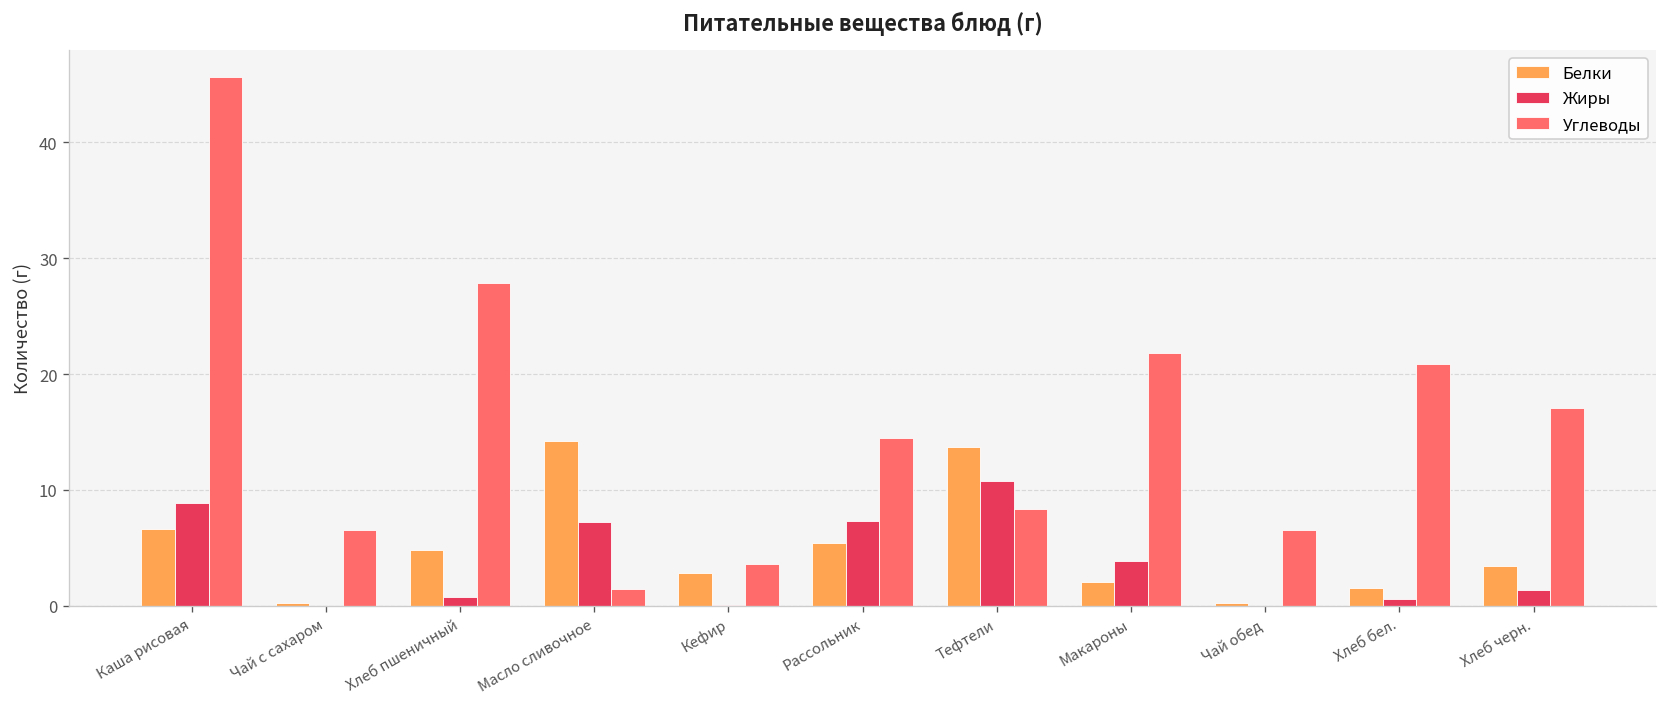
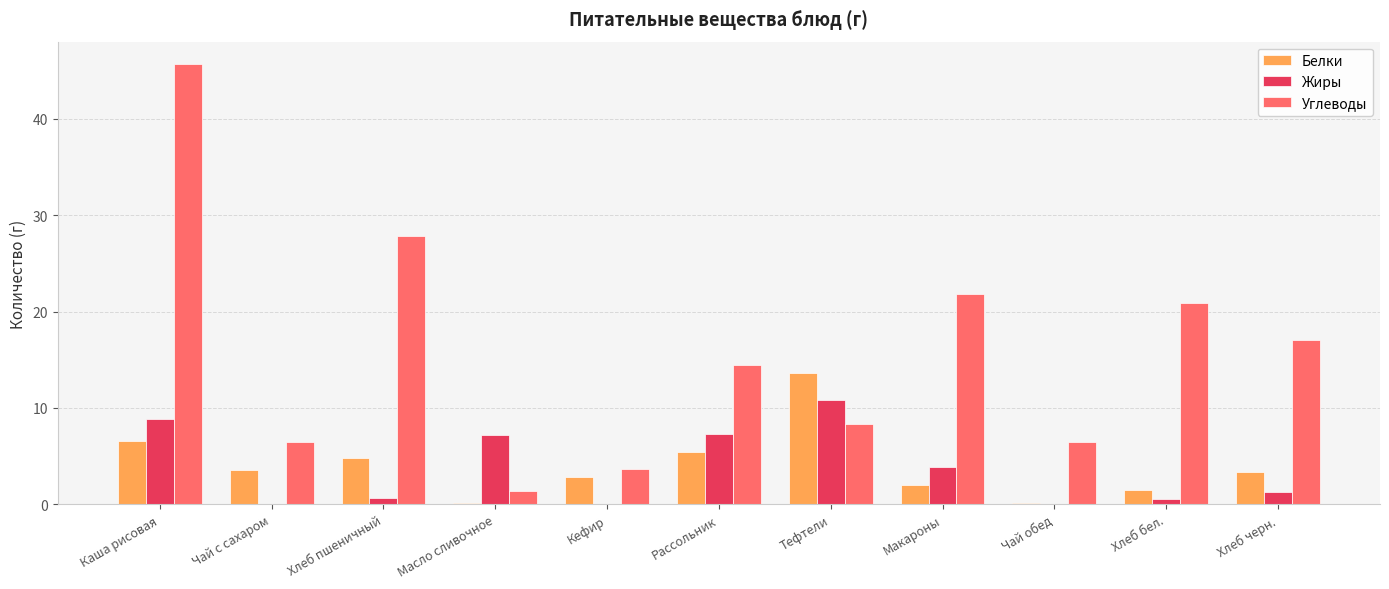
Белки, Чай с сахаром: 0 -> 4
Белки, Масло сливочное: 14 -> 0
